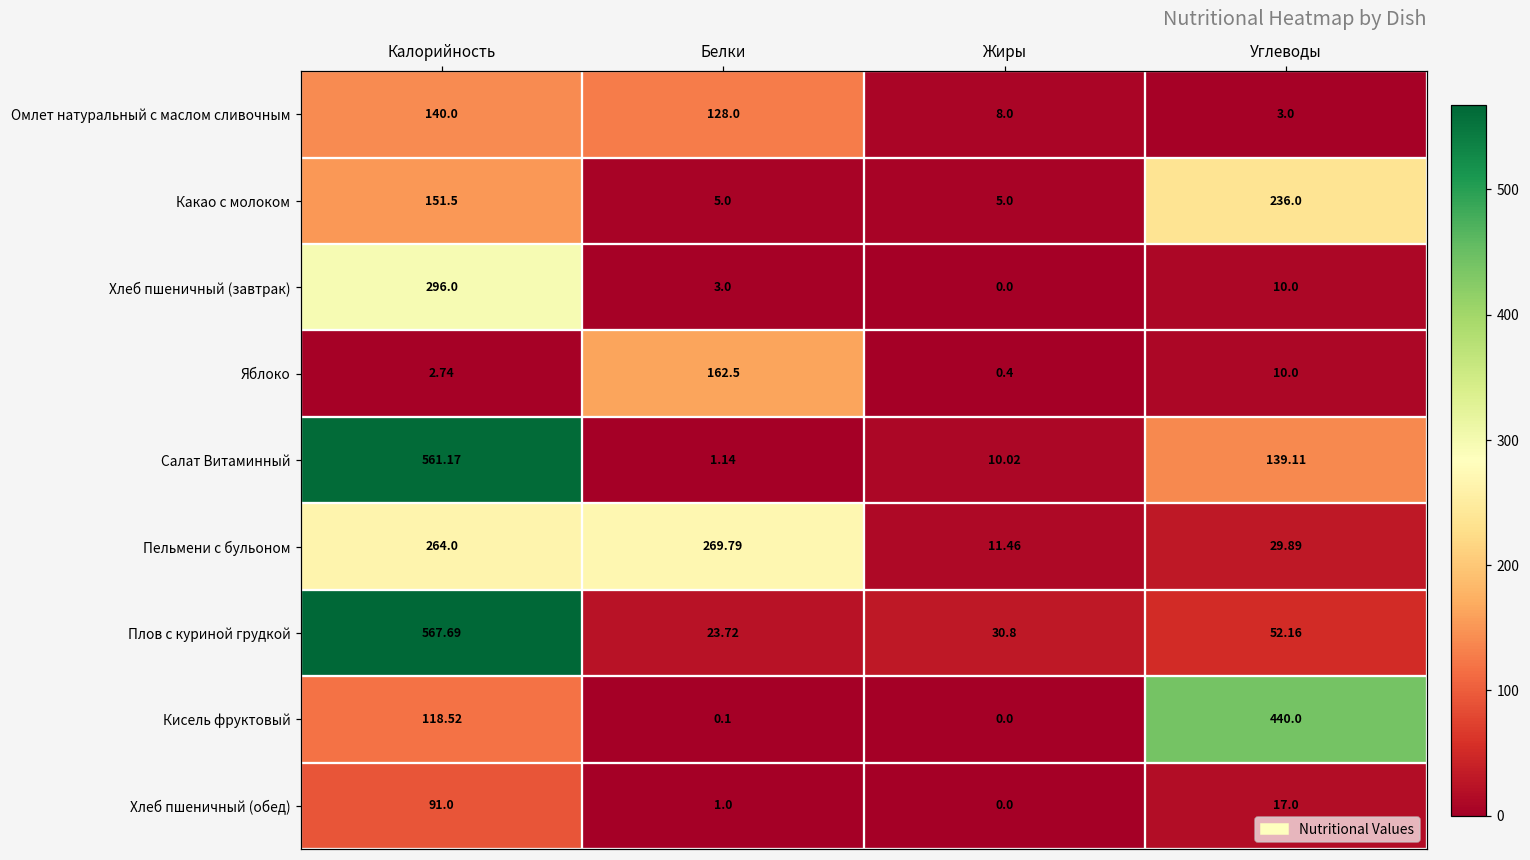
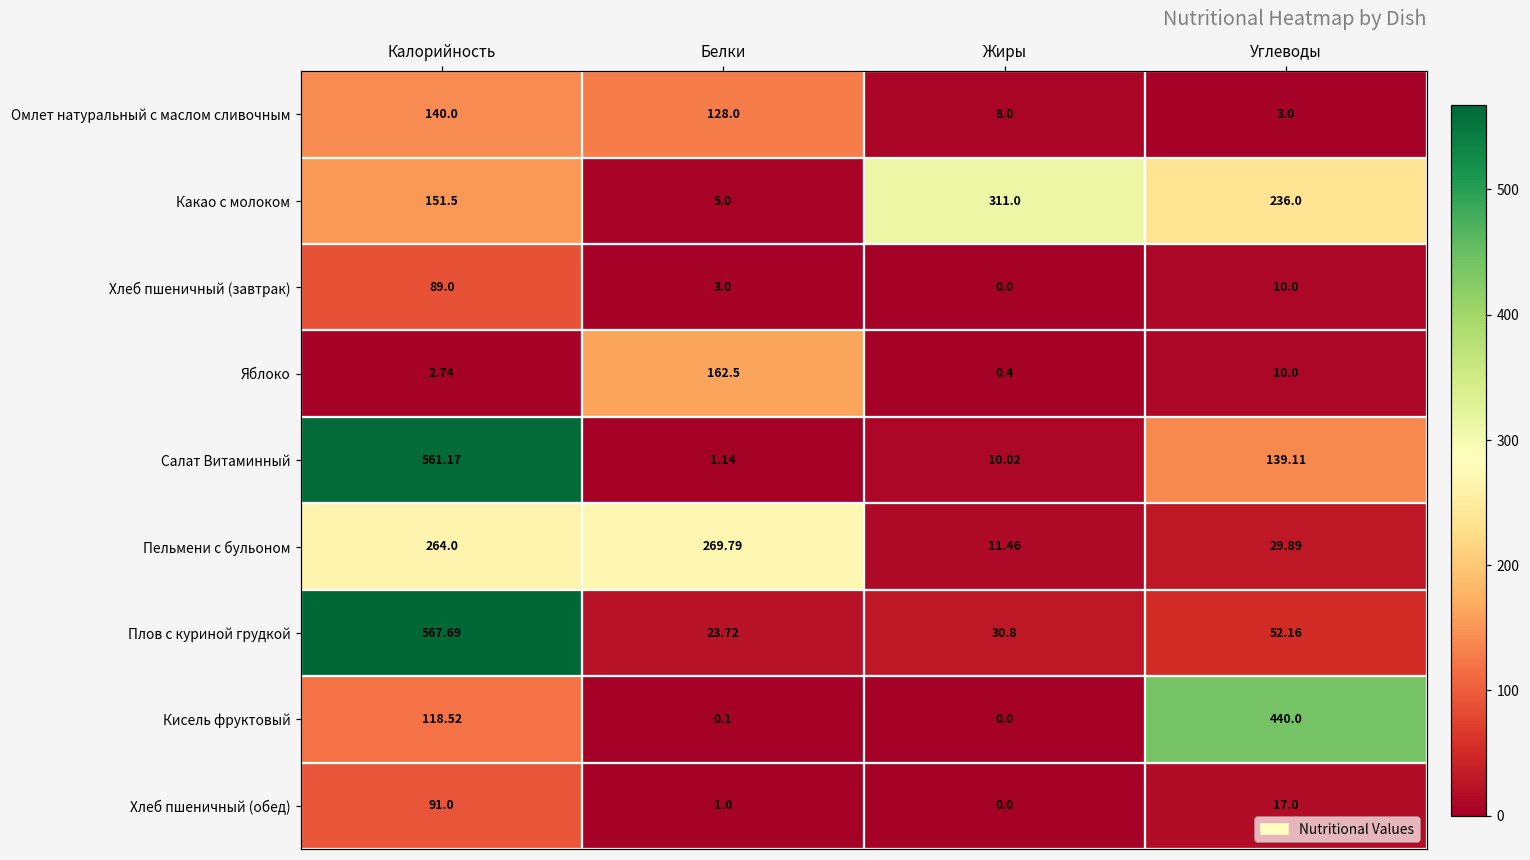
Какао с молоком, Жиры: 5.0 -> 311.0
Хлеб пшеничный (завтрак), Калорийность: 296.0 -> 89.0
